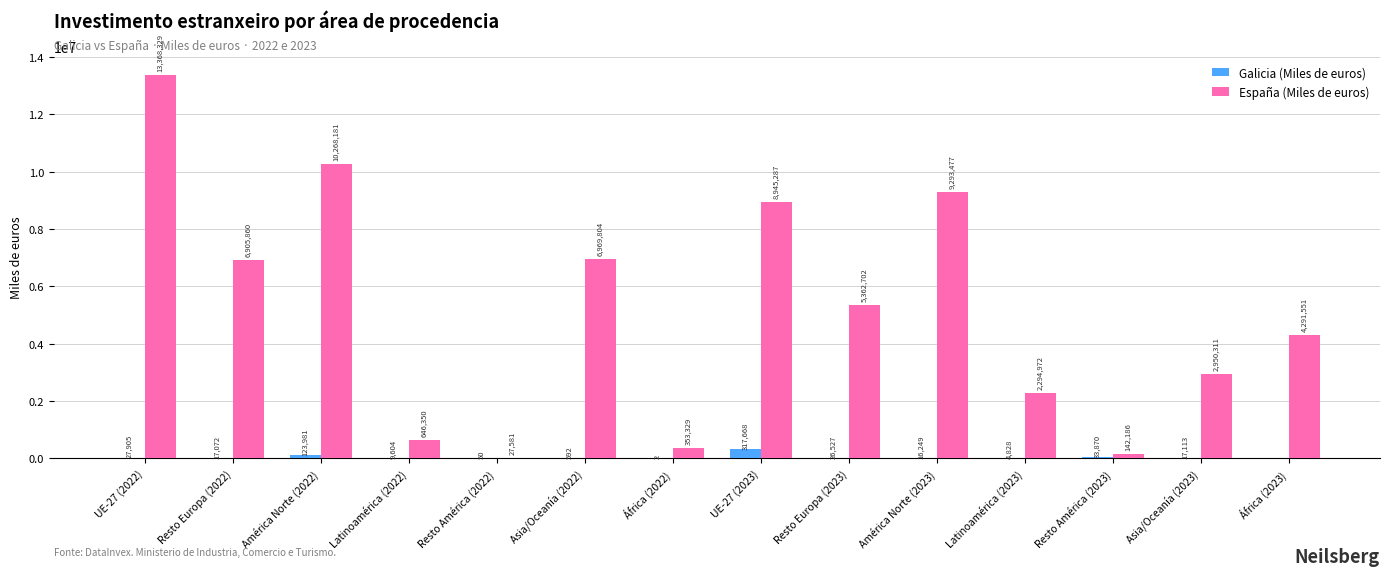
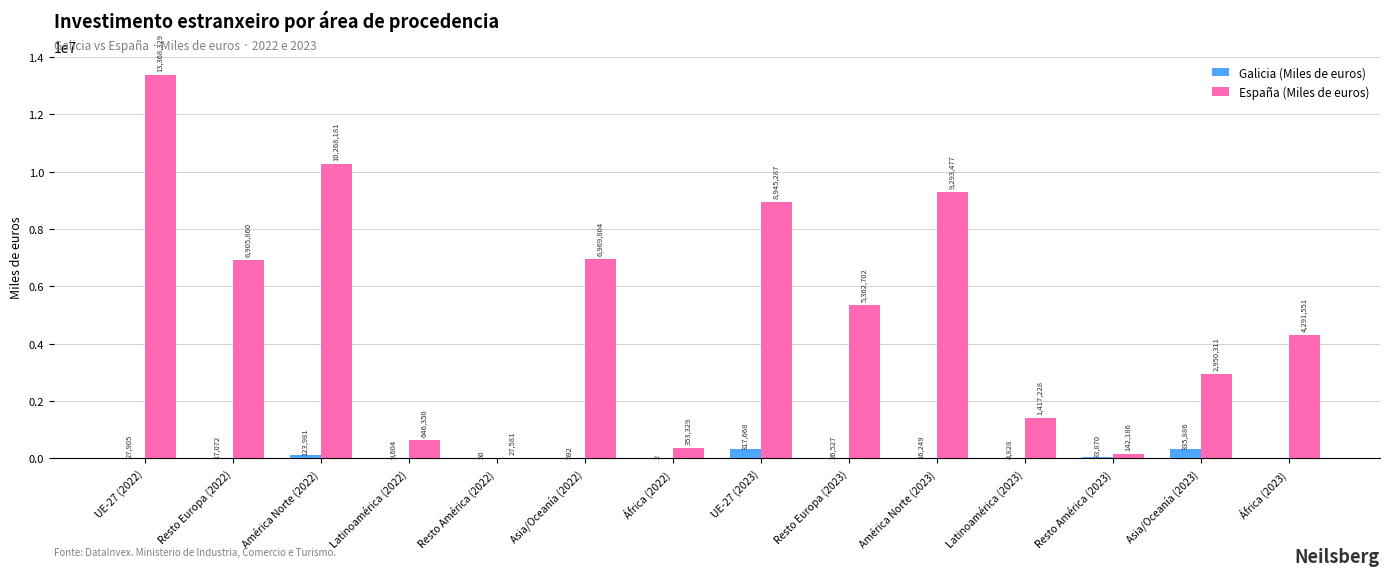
España (Miles de euros), Latinoamérica (2023): 2,294,972 -> 1,417,228
Galicia (Miles de euros), Asia/Oceanía (2023): 17,113 -> 335,886
